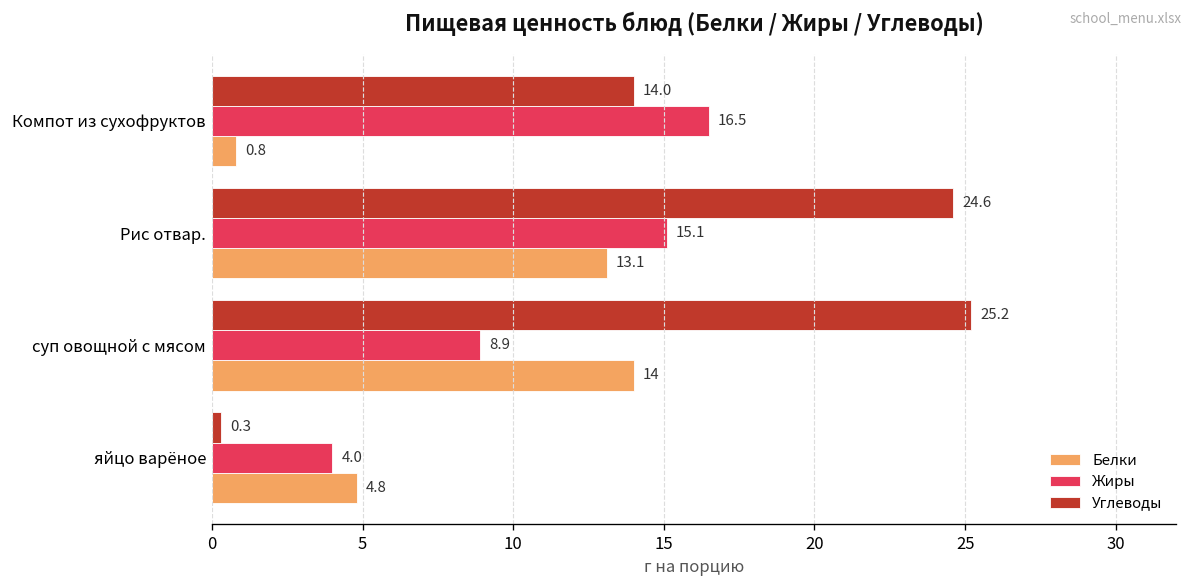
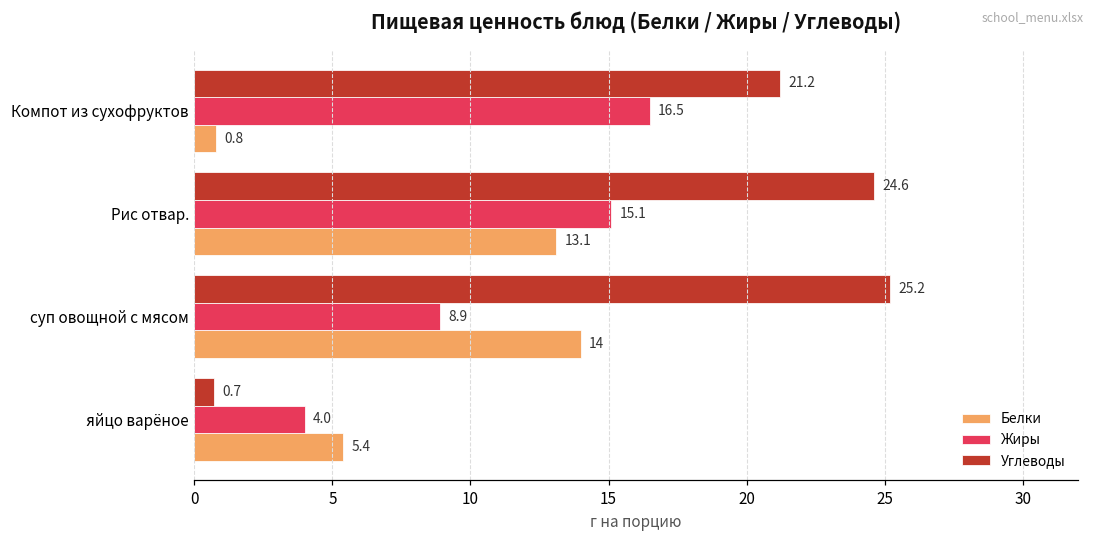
Углеводы, Компот из сухофруктов: 14.0 -> 21.2
Углеводы, яйцо варёное: 0.3 -> 0.7
Белки, яйцо варёное: 4.8 -> 5.4
